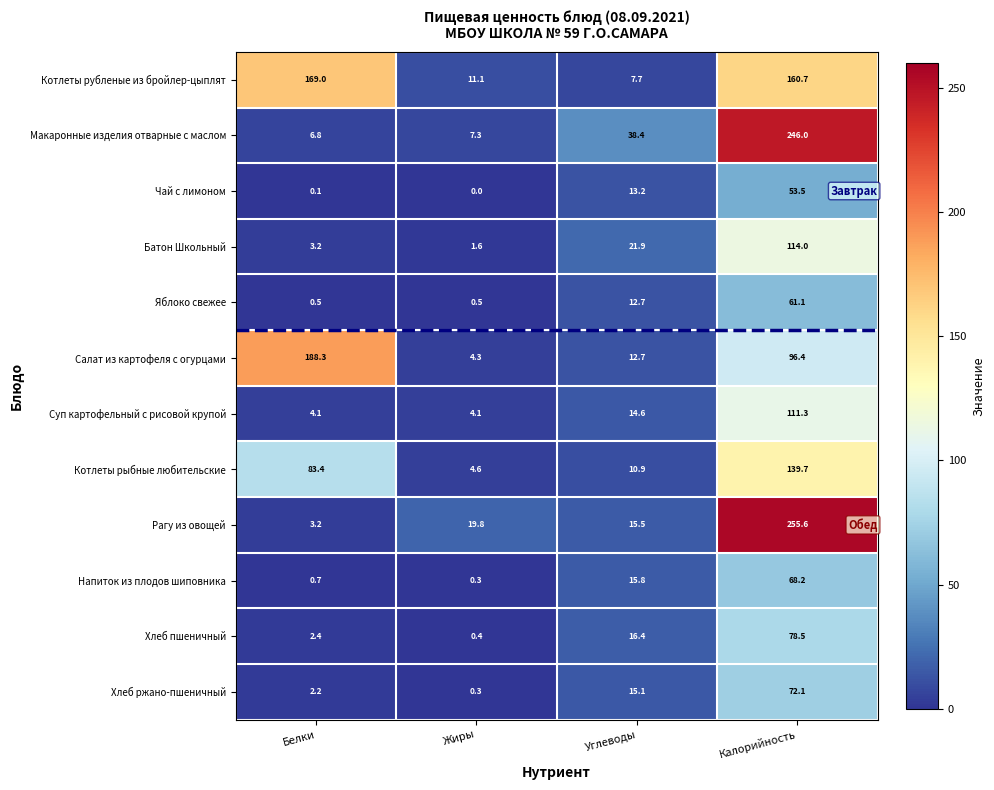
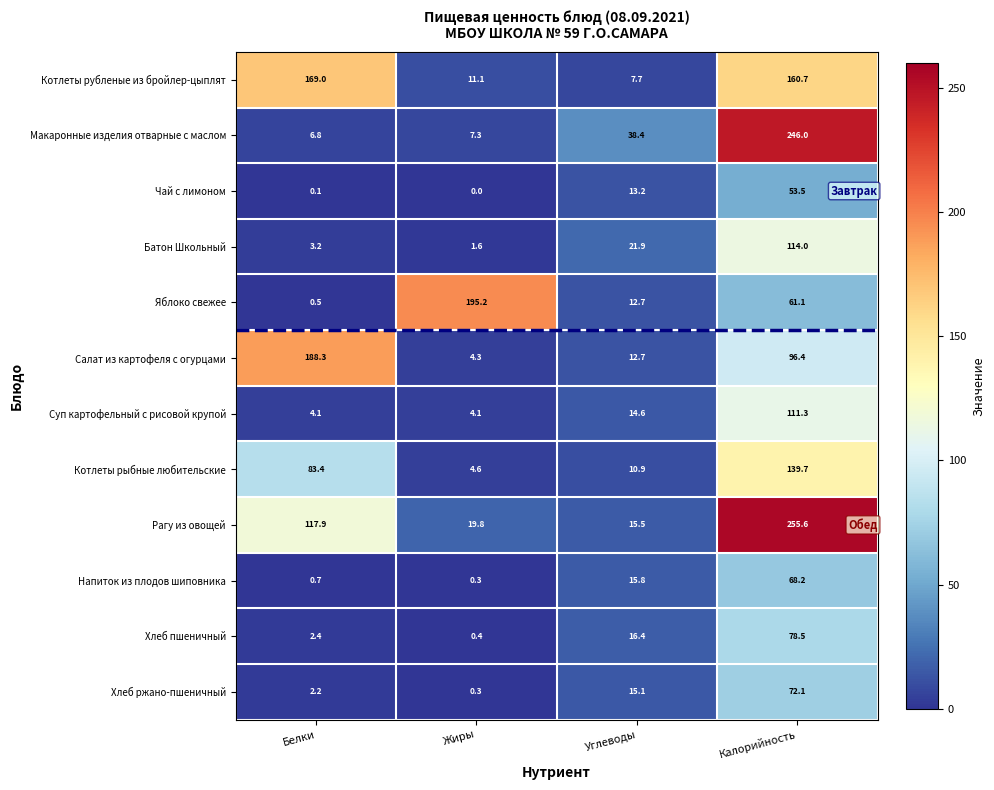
Яблоко свежее, Жиры: 0.5 -> 195.2
Рагу из овощей, Белки: 3.2 -> 117.9
